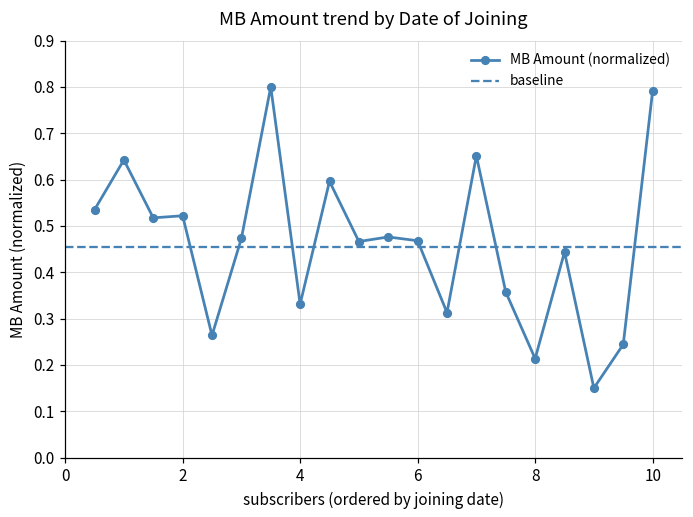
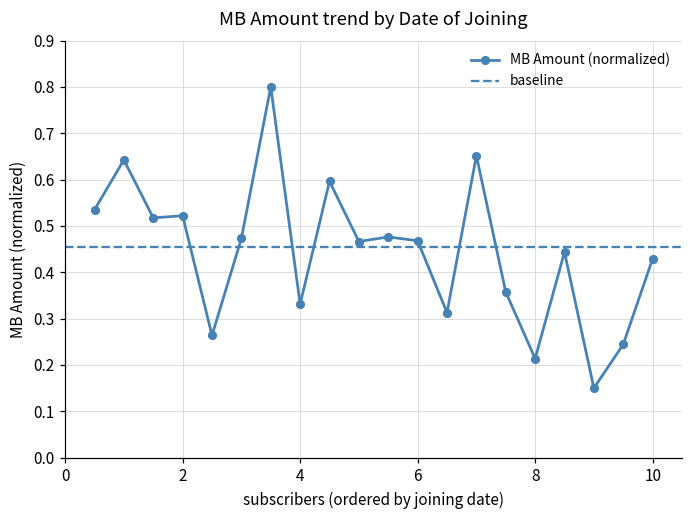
10: 0.79 -> 0.43
